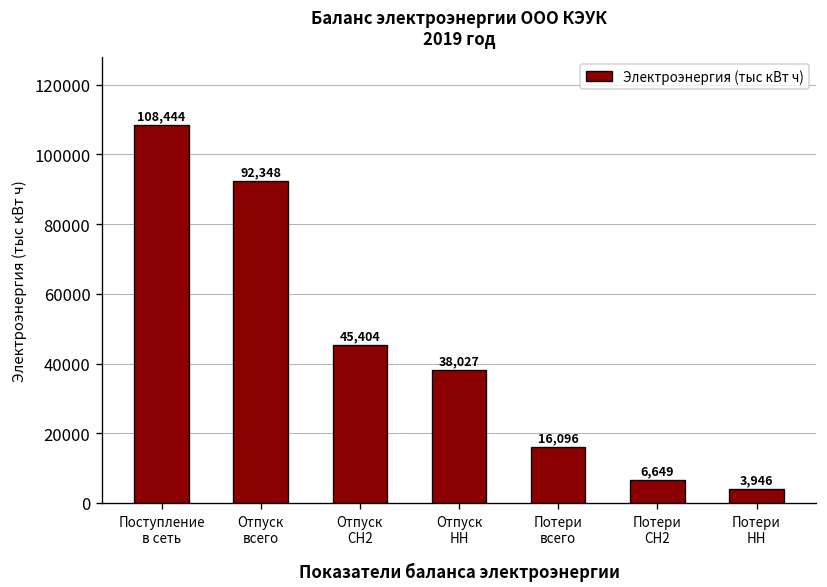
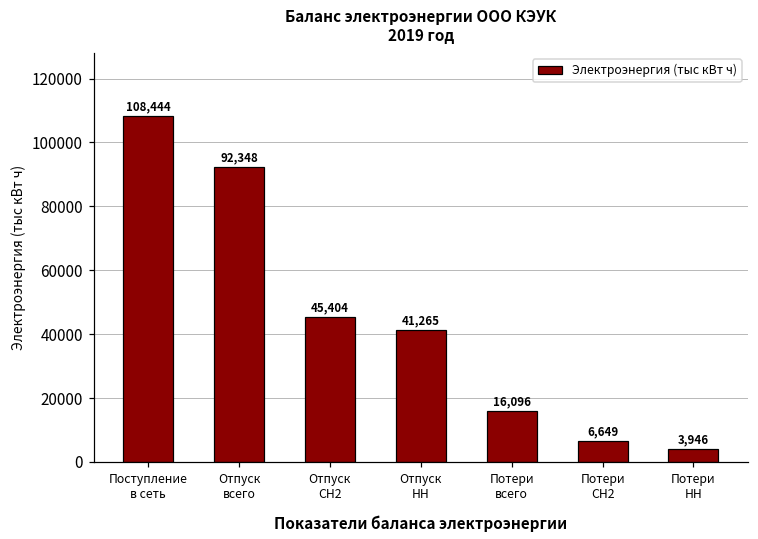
Отпуск НН: 38,027 -> 41,265
